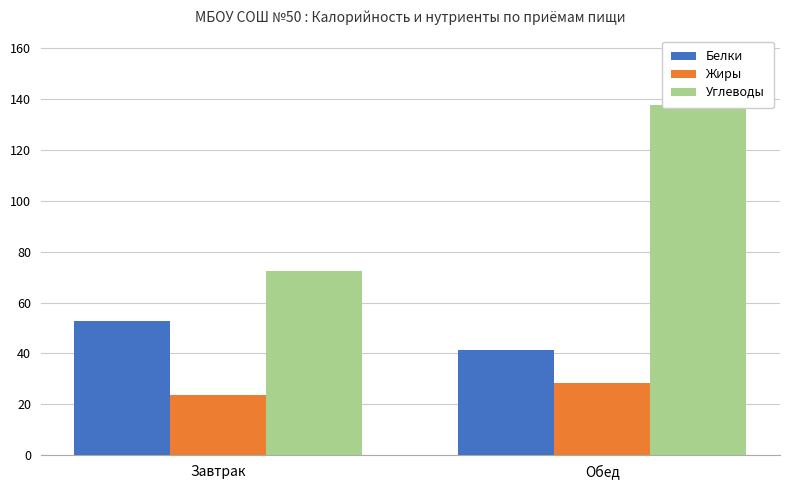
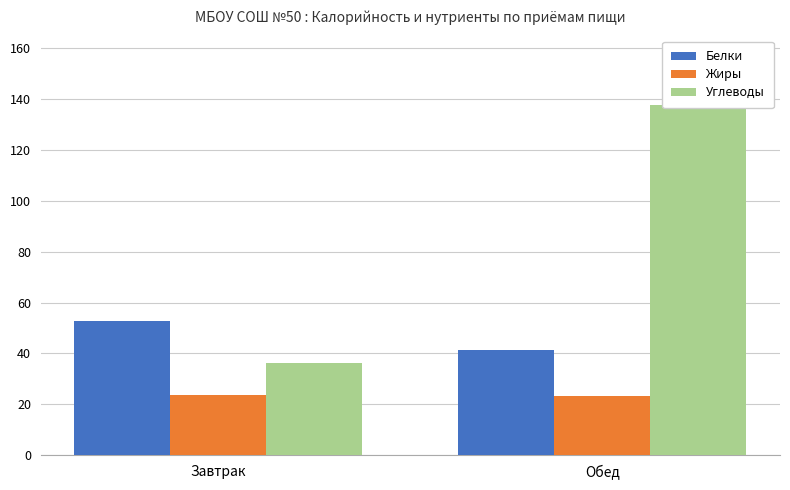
Углеводы, Завтрак: 72 -> 36
Жиры, Обед: 28 -> 23
